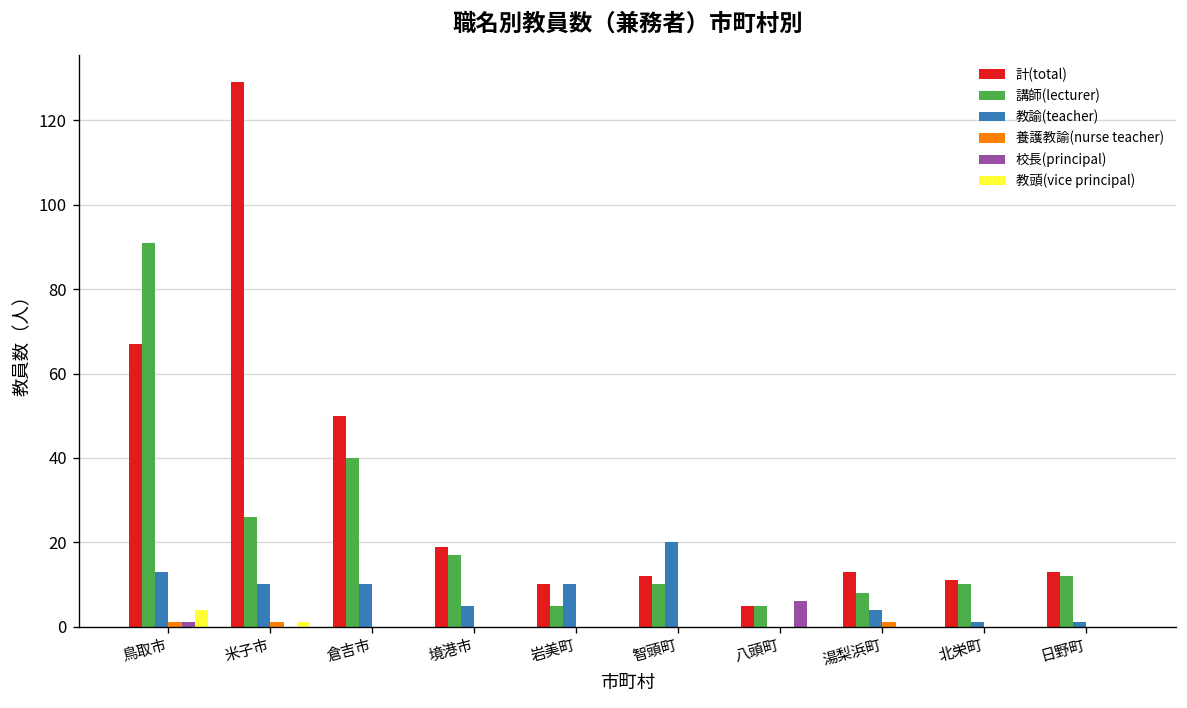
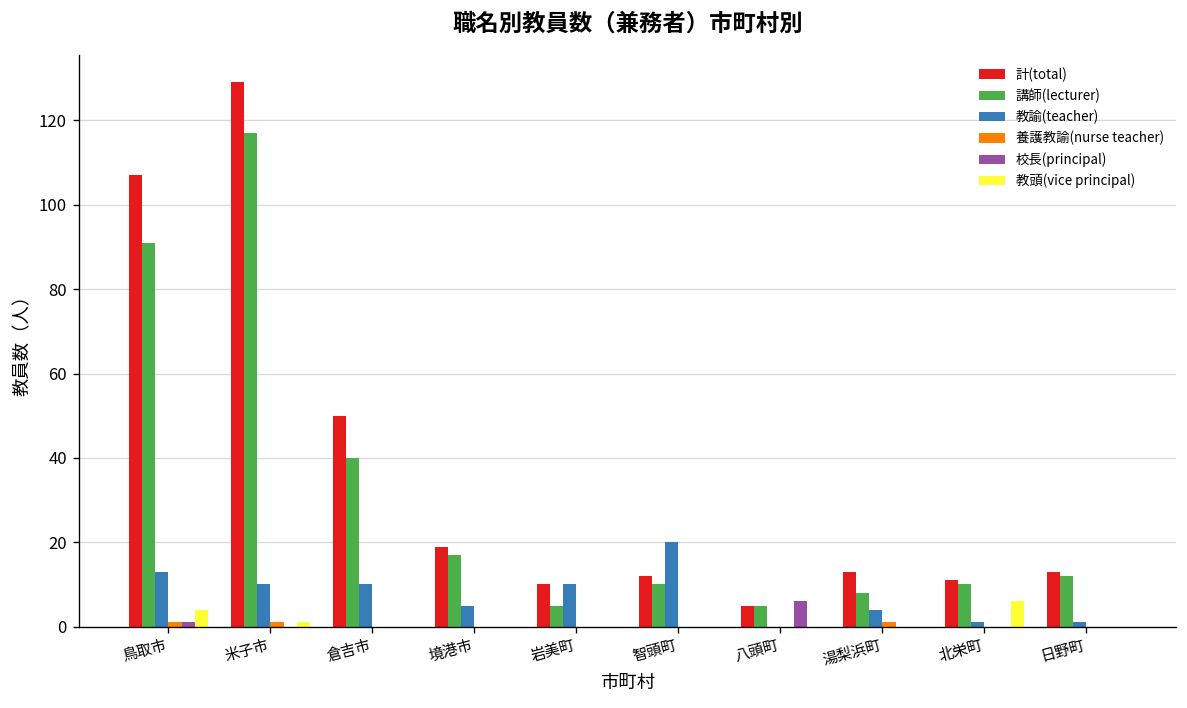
計(total), 鳥取市: 67 -> 107
講師(lecturer), 米子市: 26 -> 117
教頭(vice principal), 北栄町: 0 -> 6
